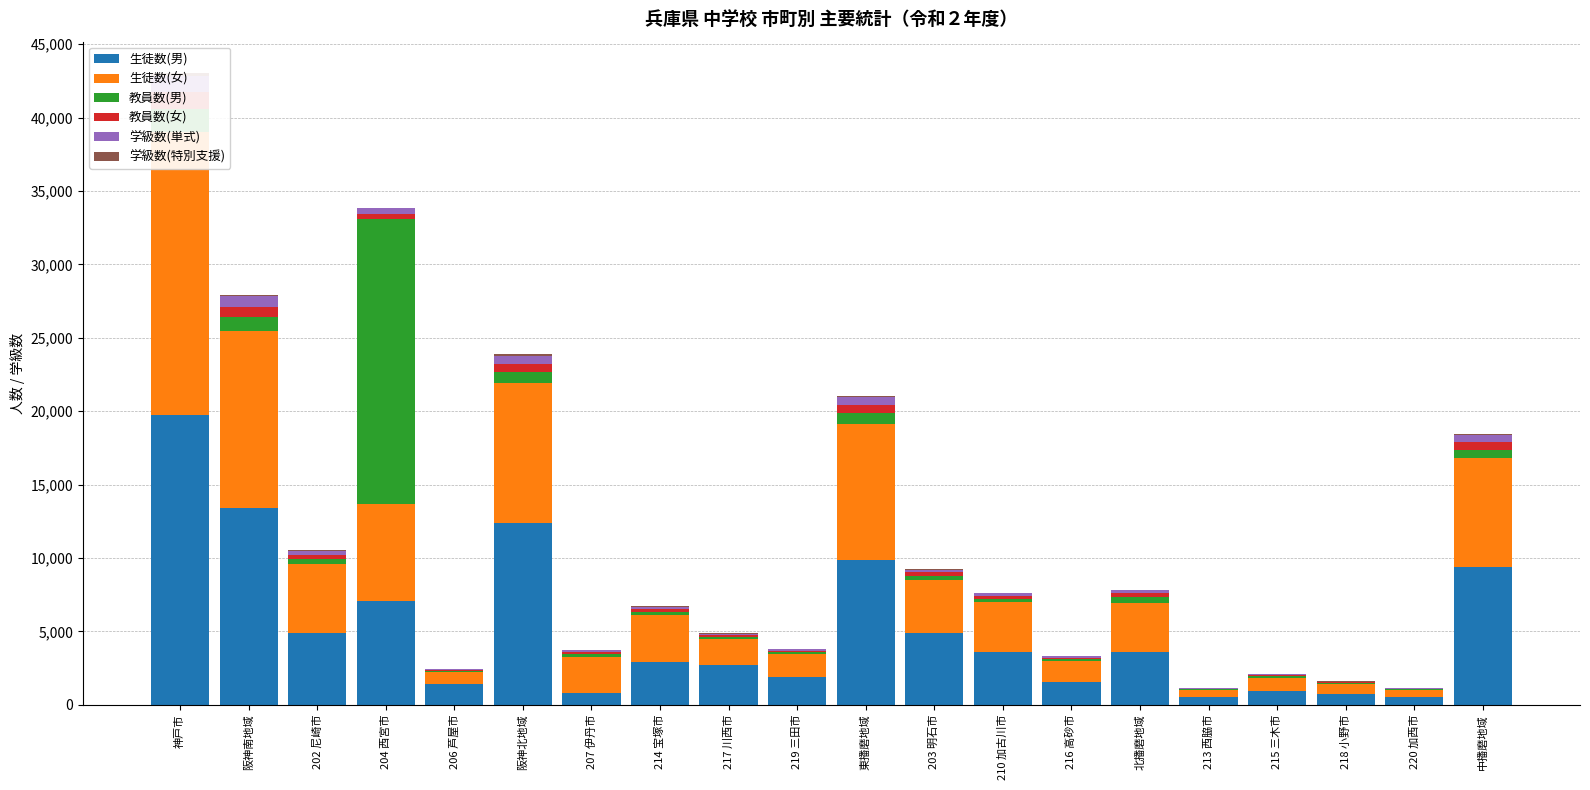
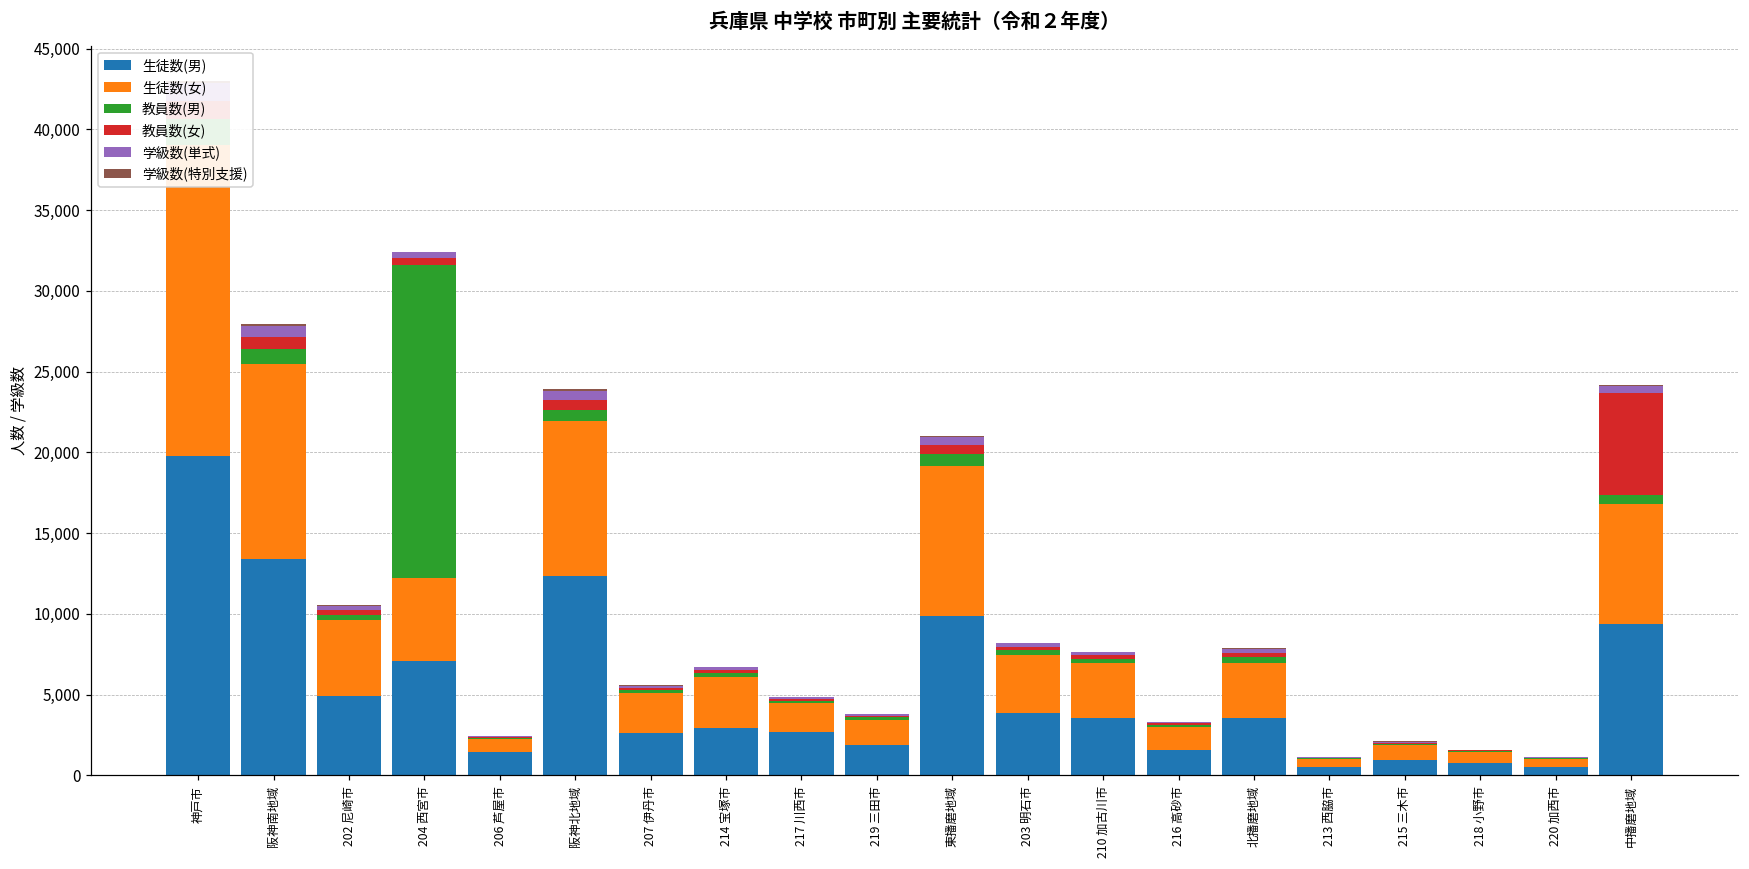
生徒数(女), 204 西宮市: 6,600 -> 5,100
生徒数(男), 207 伊丹市: 800 -> 2,600
生徒数(男), 203 明石市: 4,900 -> 3,800
教員数(女), 中播磨地域: 500 -> 6,300
